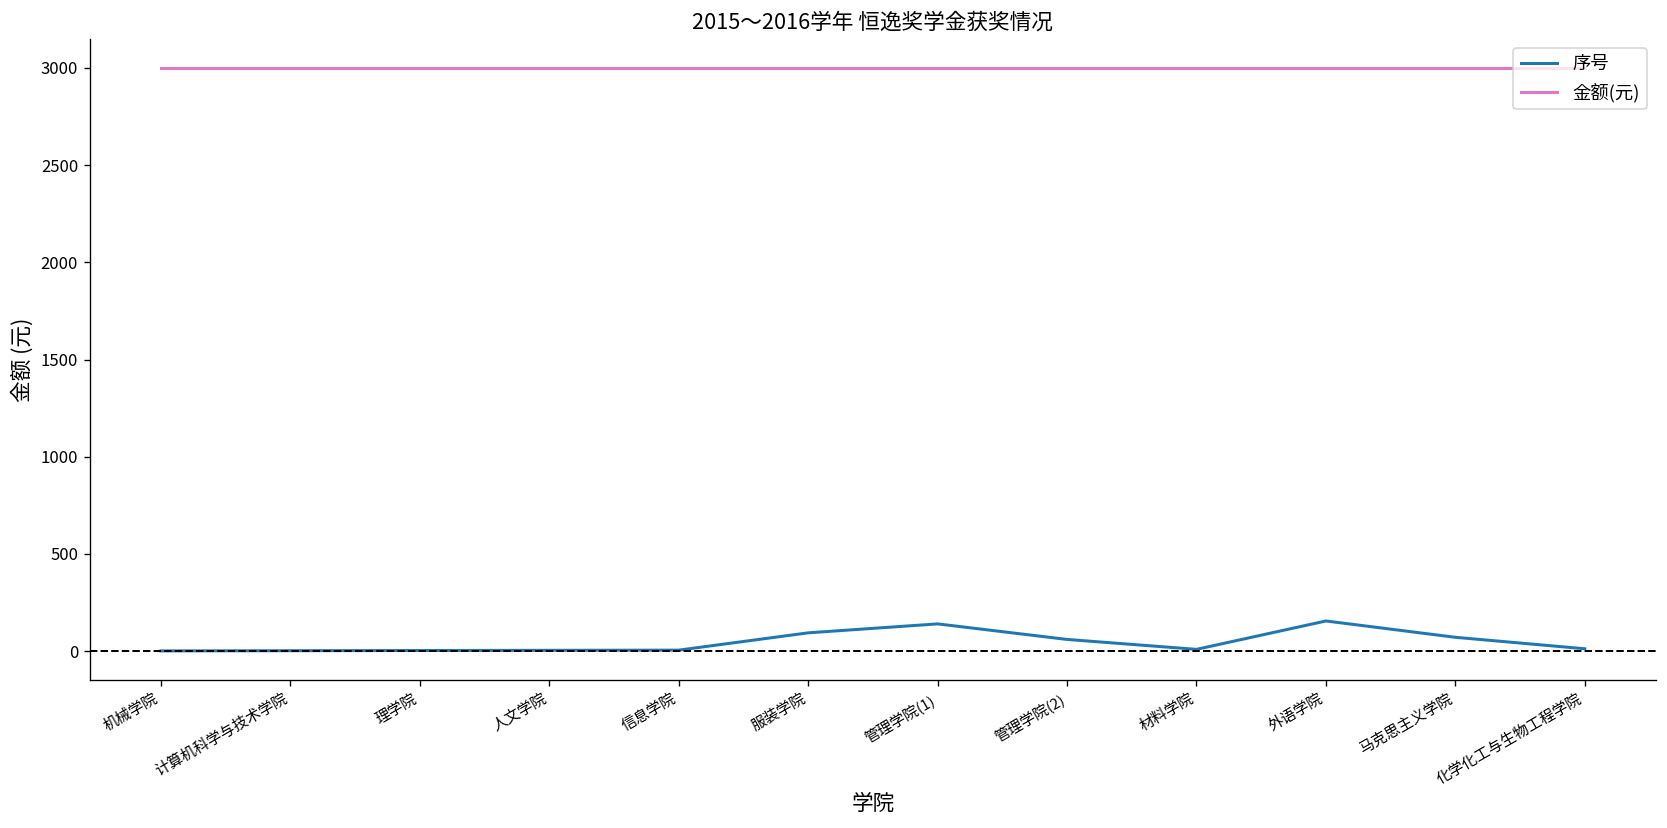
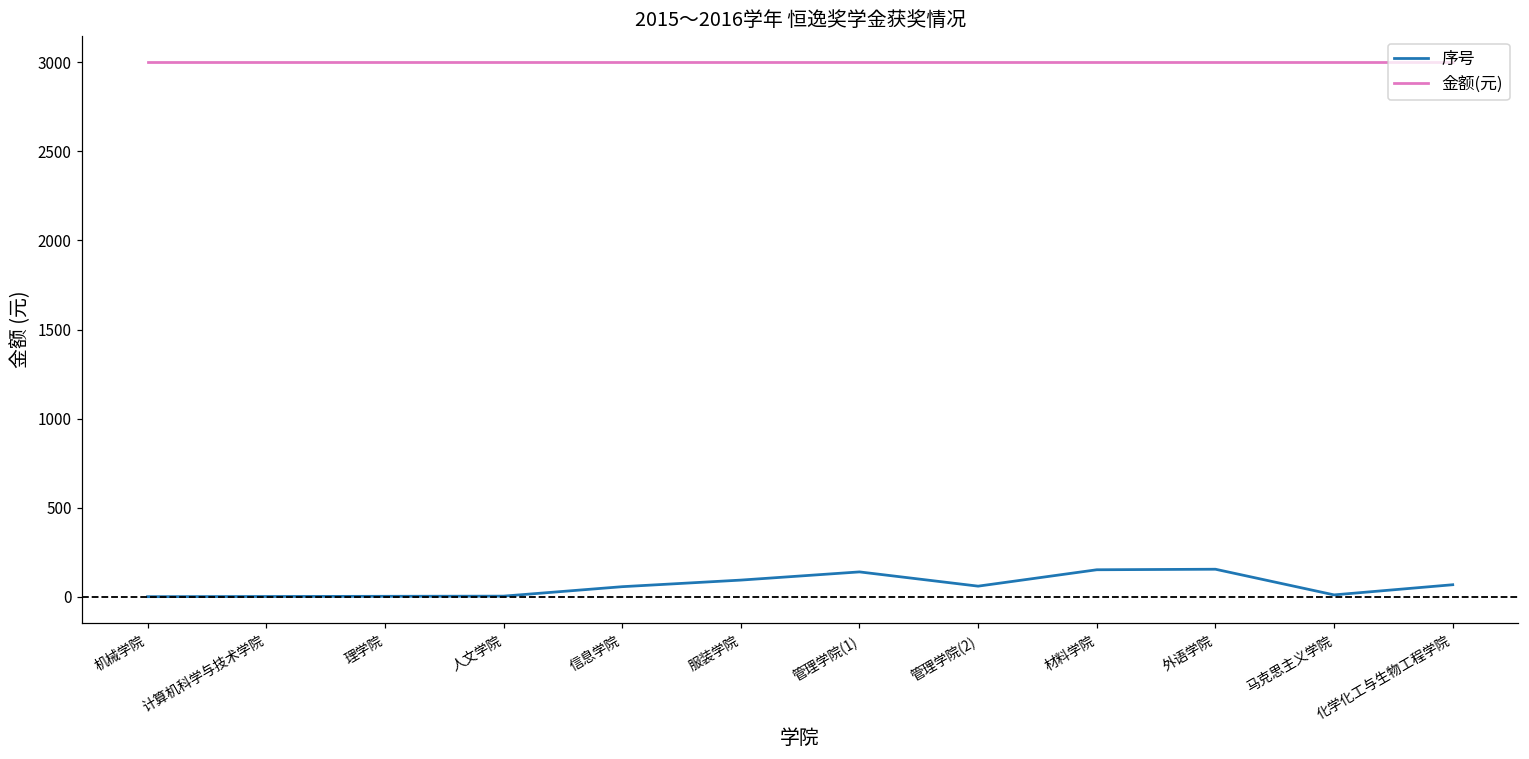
序号, 信息学院: 10 -> 60
序号, 材料学院: 10 -> 150
序号, 马克思主义学院: 70 -> 10
序号, 化学化工与生物工程学院: 10 -> 70
